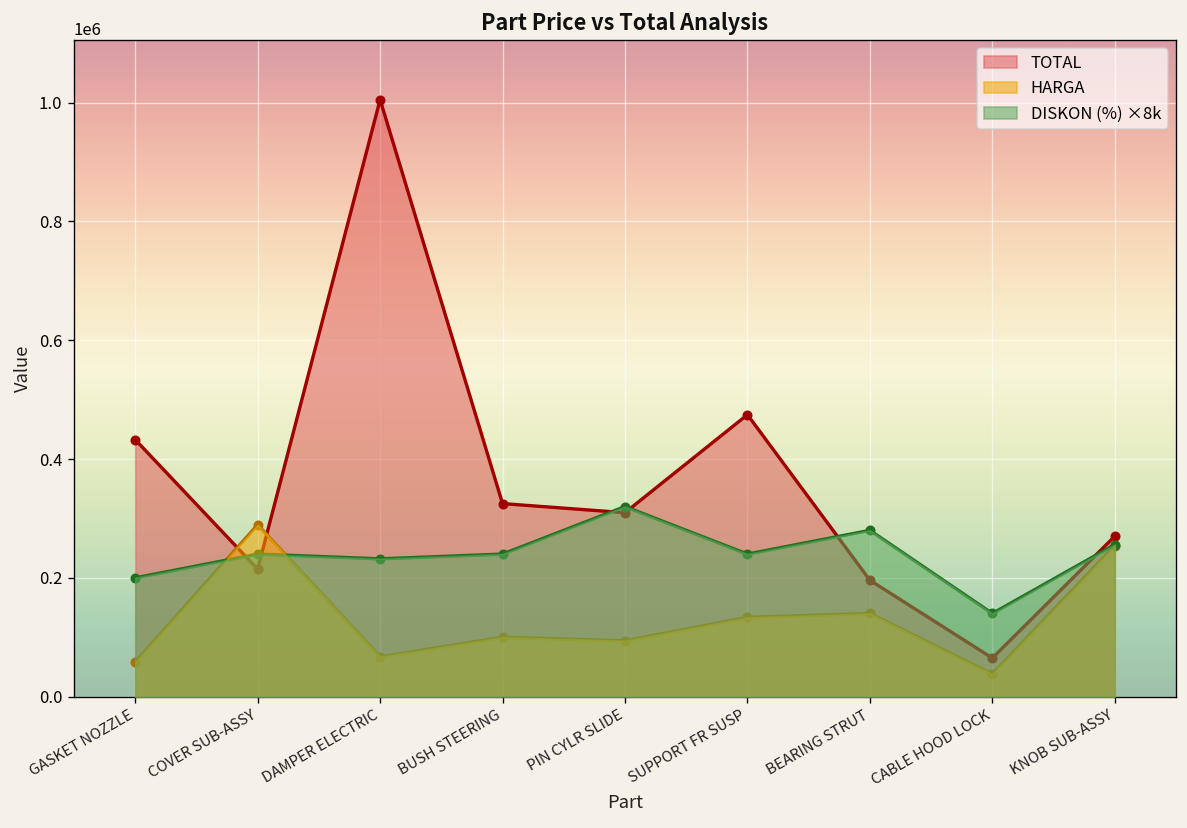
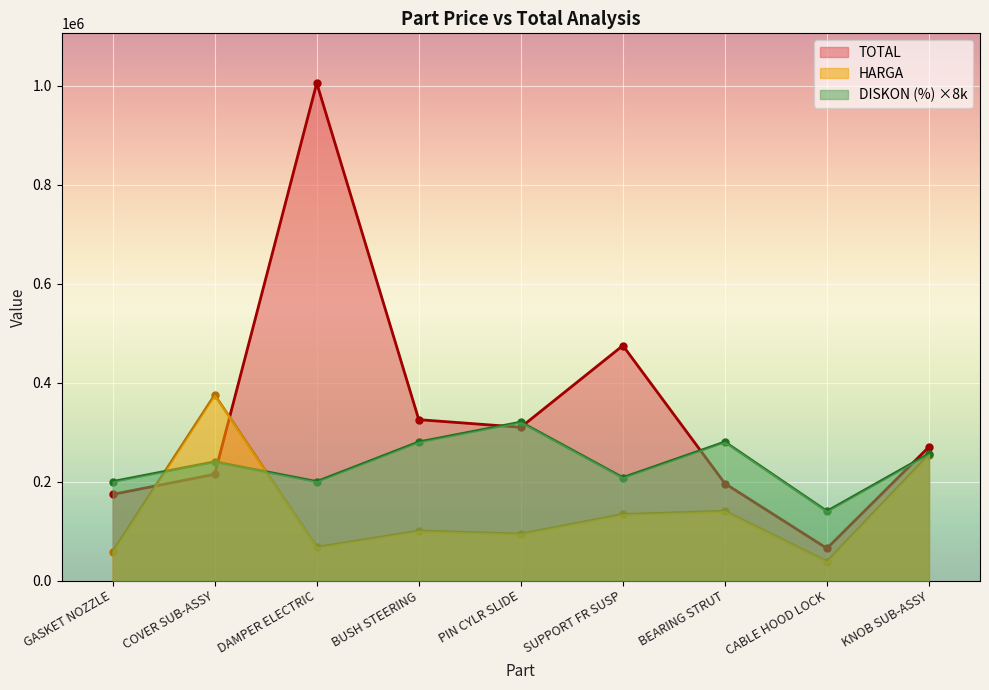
TOTAL, GASKET NOZZLE: 430000 -> 170000
HARGA, COVER SUB-ASSY: 290000 -> 380000
DISKON (%) ×8k, DAMPER ELECTRIC: 230000 -> 200000
DISKON (%) ×8k, BUSH STEERING: 240000 -> 280000
DISKON (%) ×8k, SUPPORT FR SUSP: 240000 -> 210000
